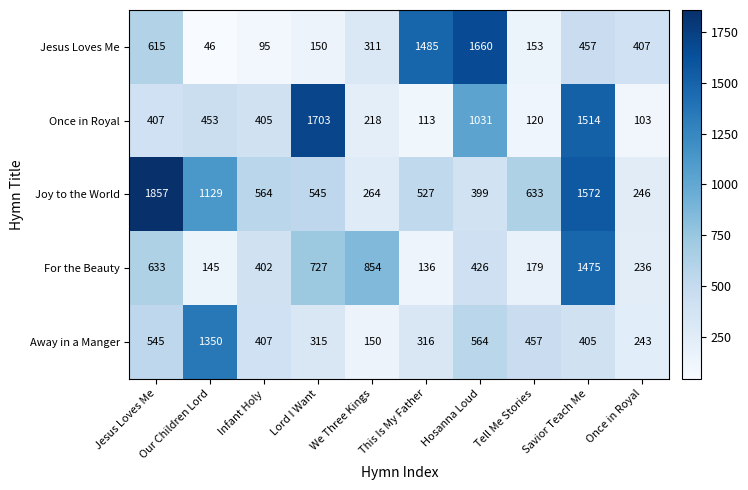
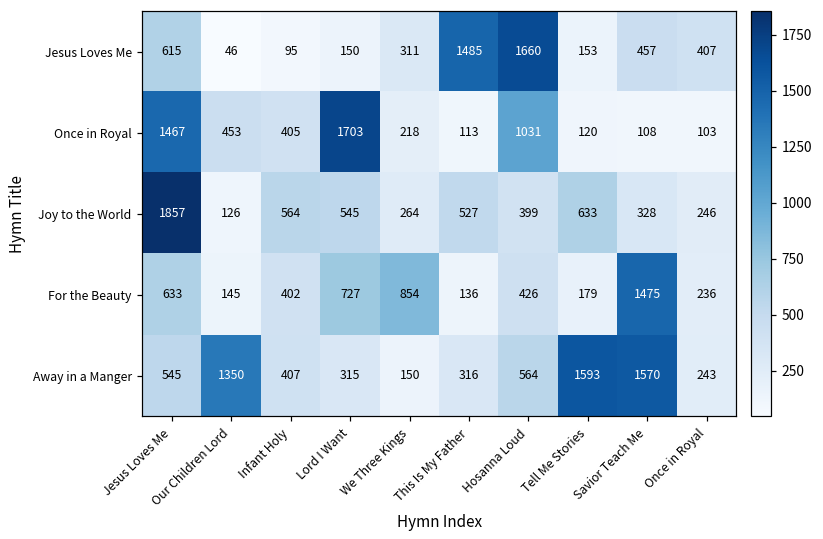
Once in Royal, Jesus Loves Me: 407 -> 1467
Once in Royal, Savior Teach Me: 1514 -> 108
Joy to the World, Our Children Lord: 1129 -> 126
Joy to the World, Savior Teach Me: 1572 -> 328
Away in a Manger, Tell Me Stories: 457 -> 1593
Away in a Manger, Savior Teach Me: 405 -> 1570
